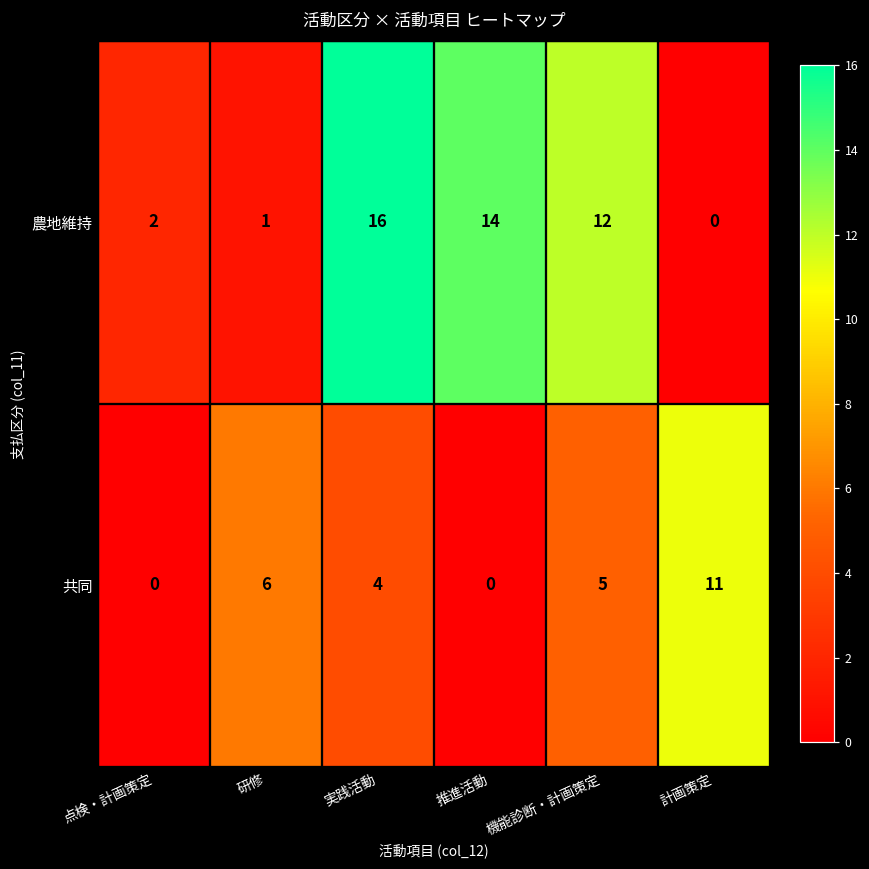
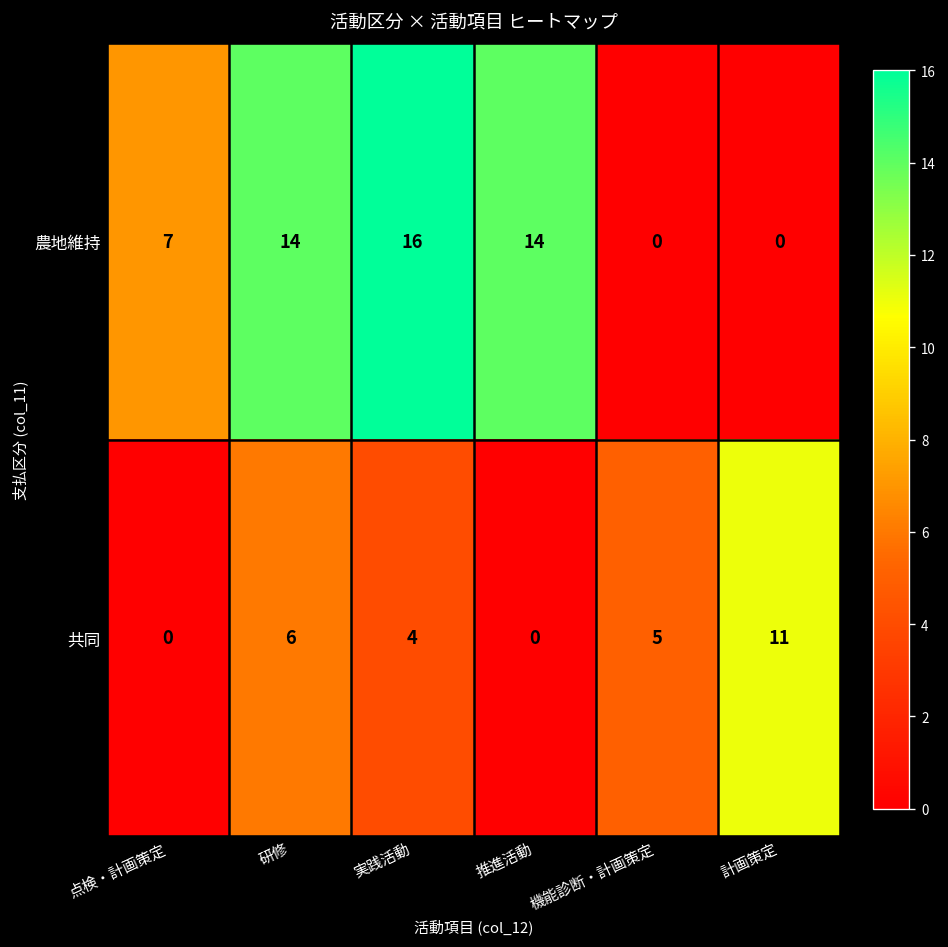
農地維持, 点検・計画策定: 2 -> 7
農地維持, 研修: 1 -> 14
農地維持, 機能診断・計画策定: 12 -> 0
